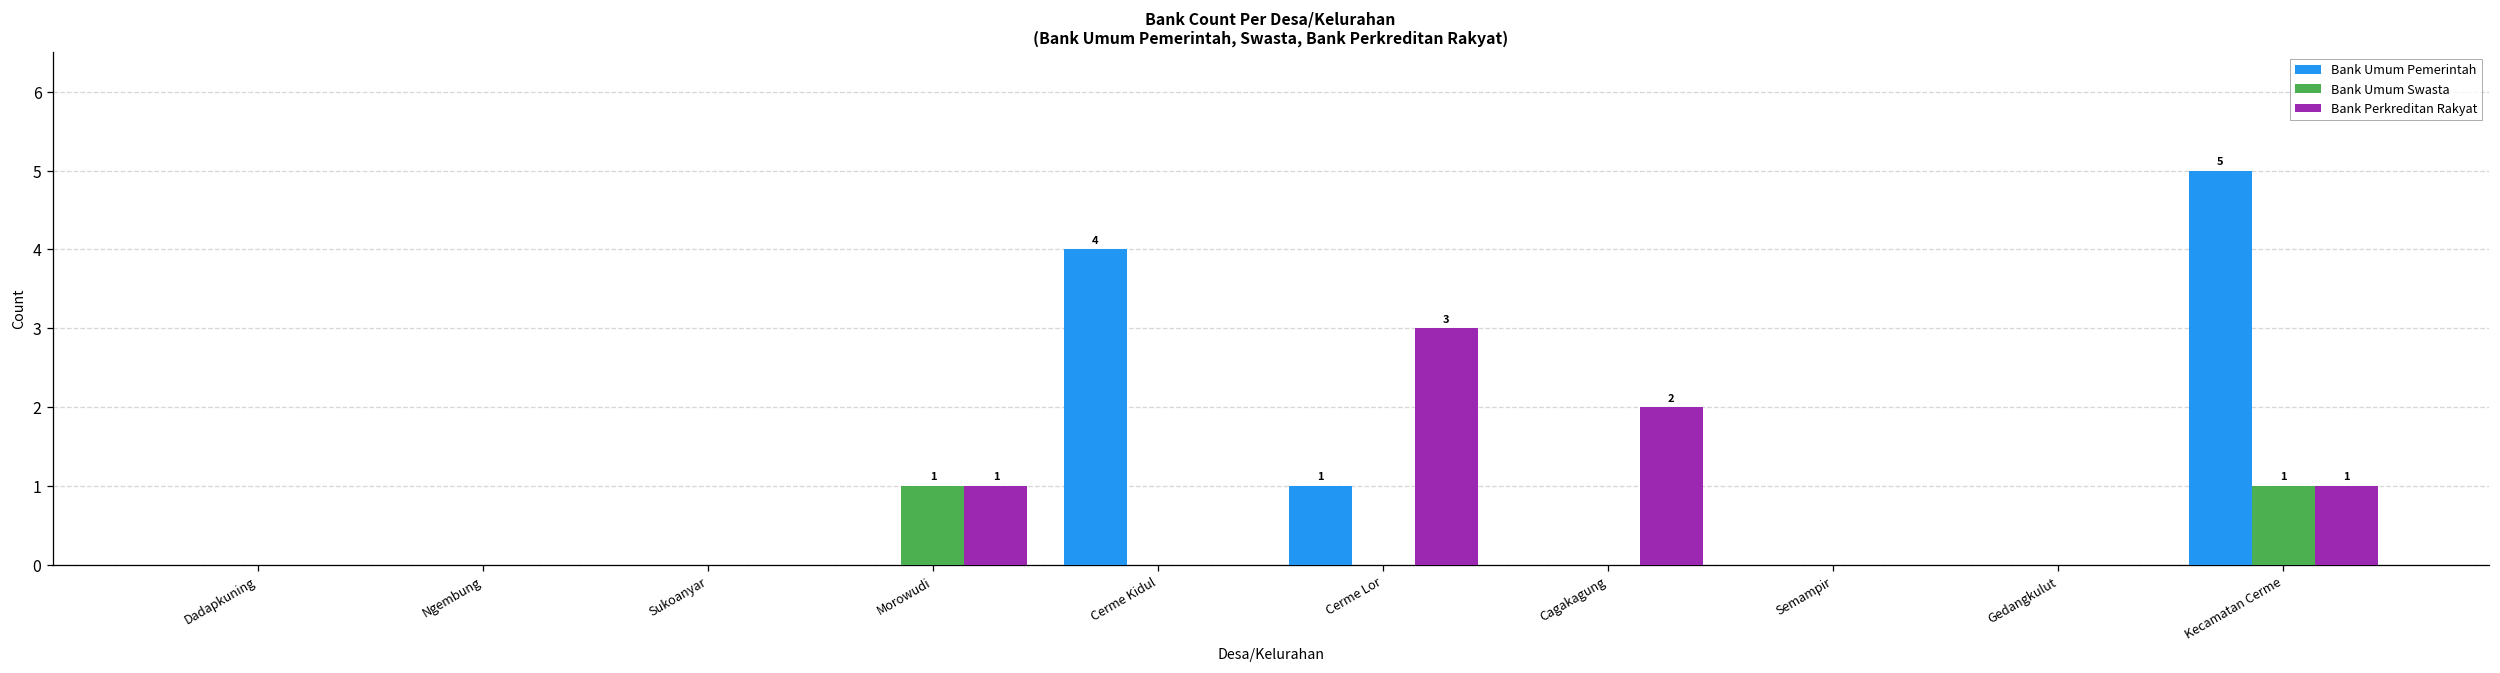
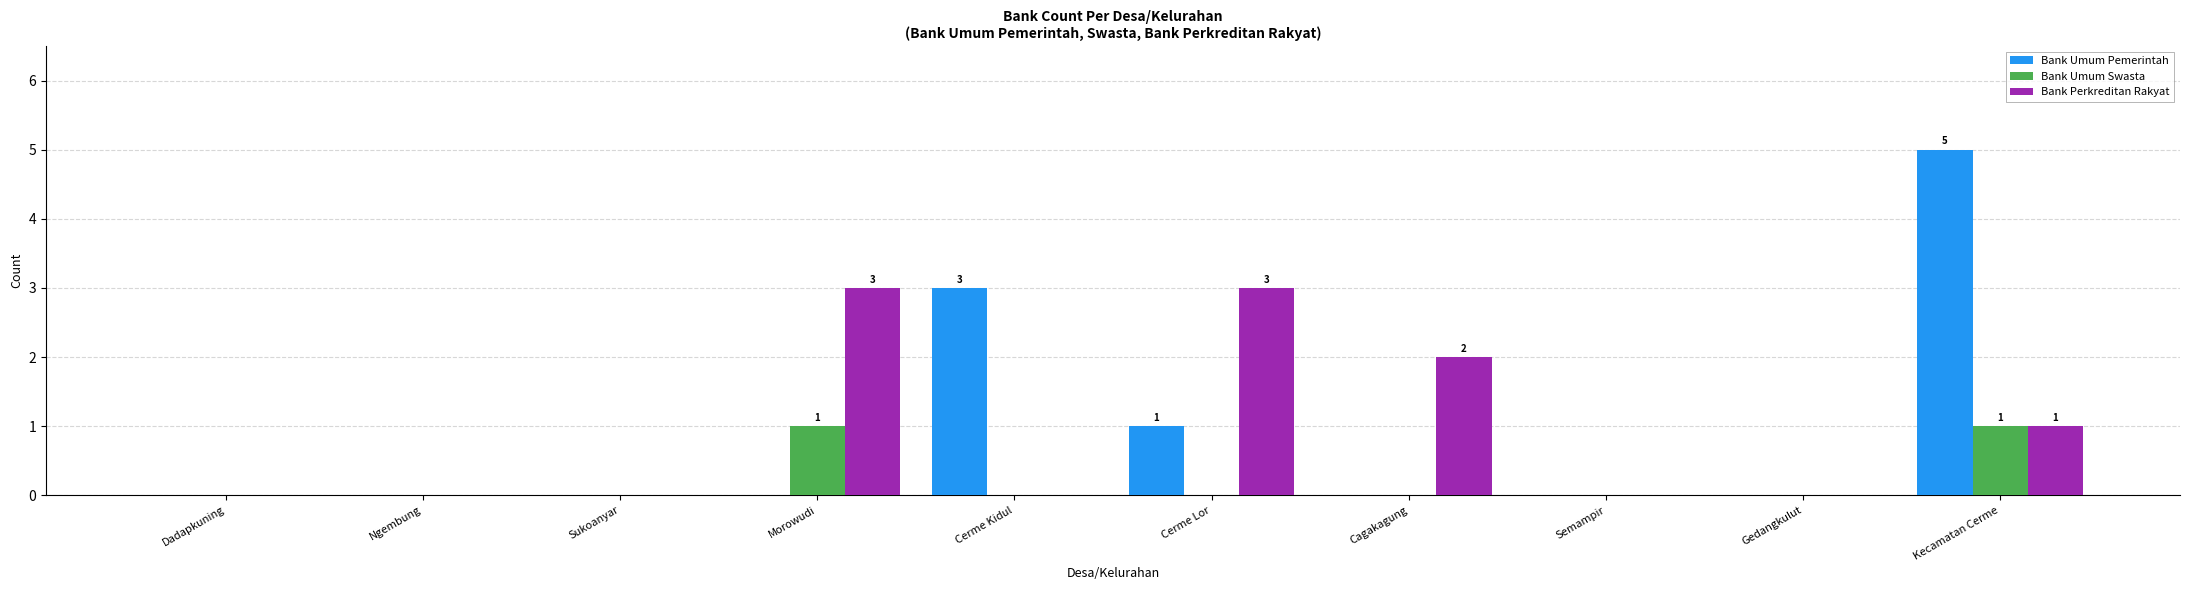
Bank Perkreditan Rakyat, Morowudi: 1 -> 3
Bank Umum Pemerintah, Cerme Kidul: 4 -> 3
